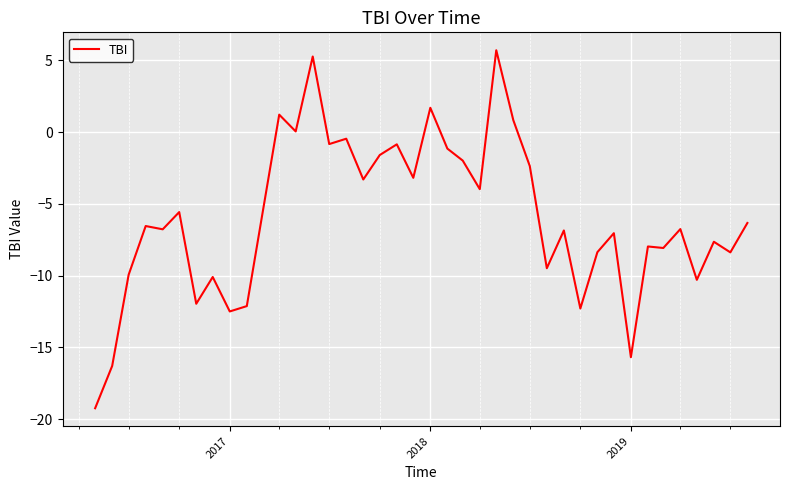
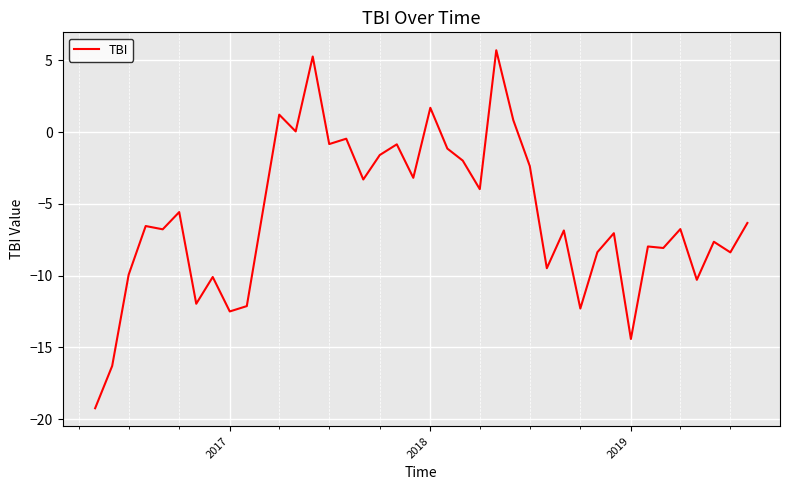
2019: -15.7 -> -14.4
